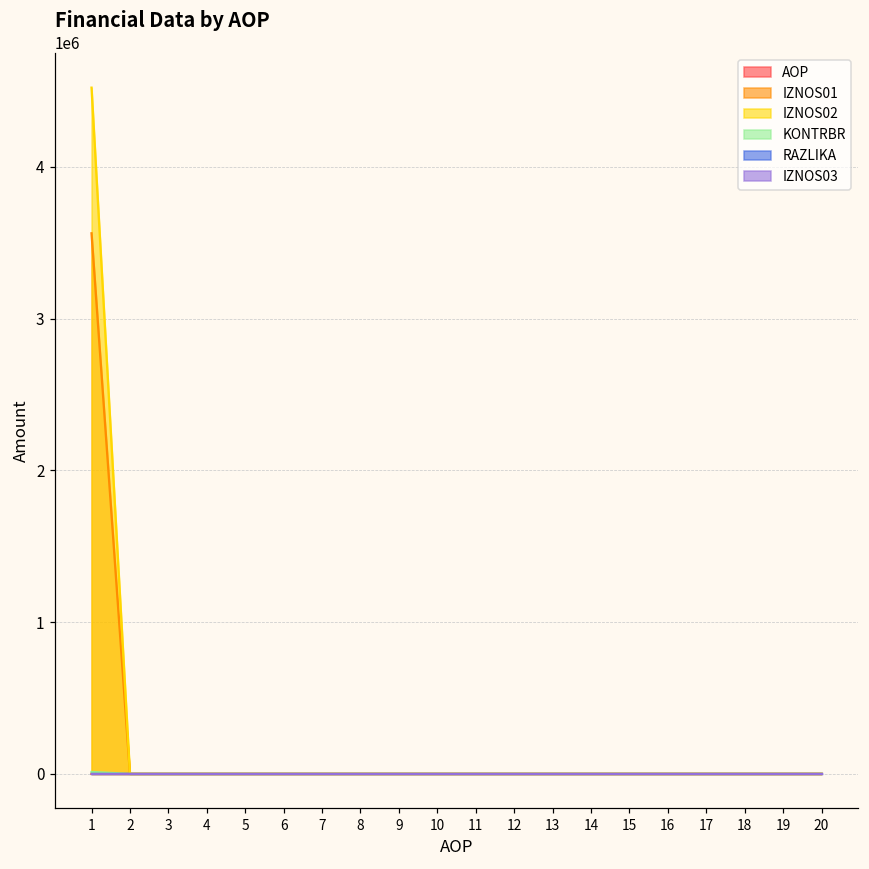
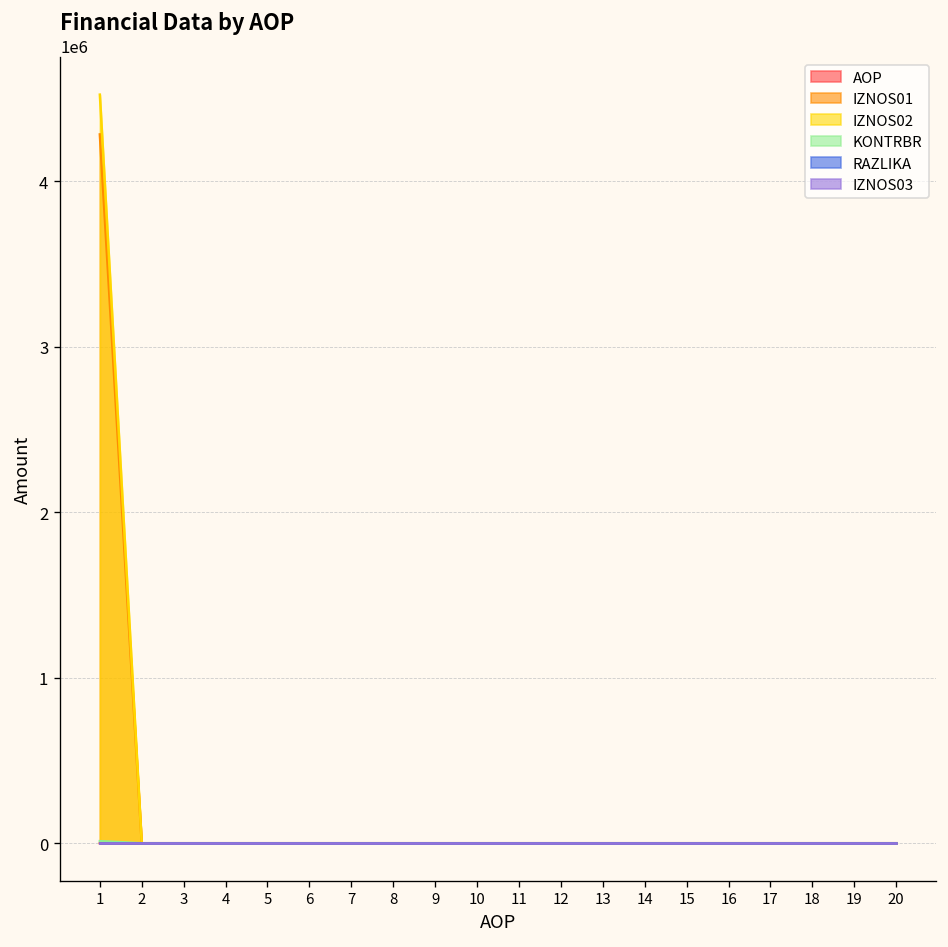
IZNOS01, 1: 3560000 -> 4280000
